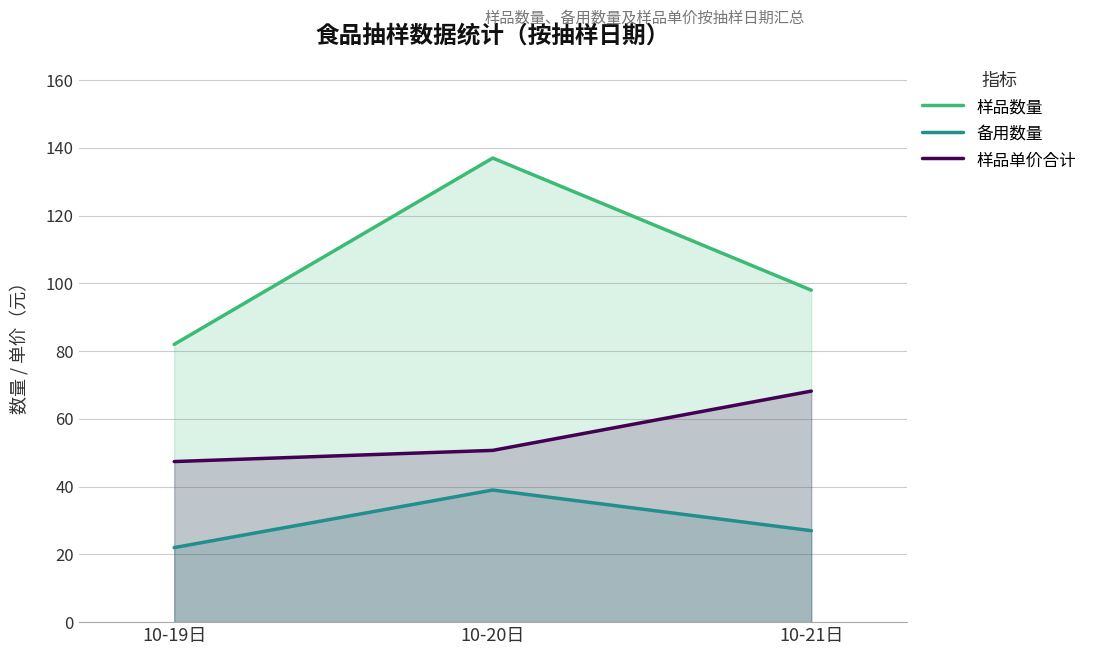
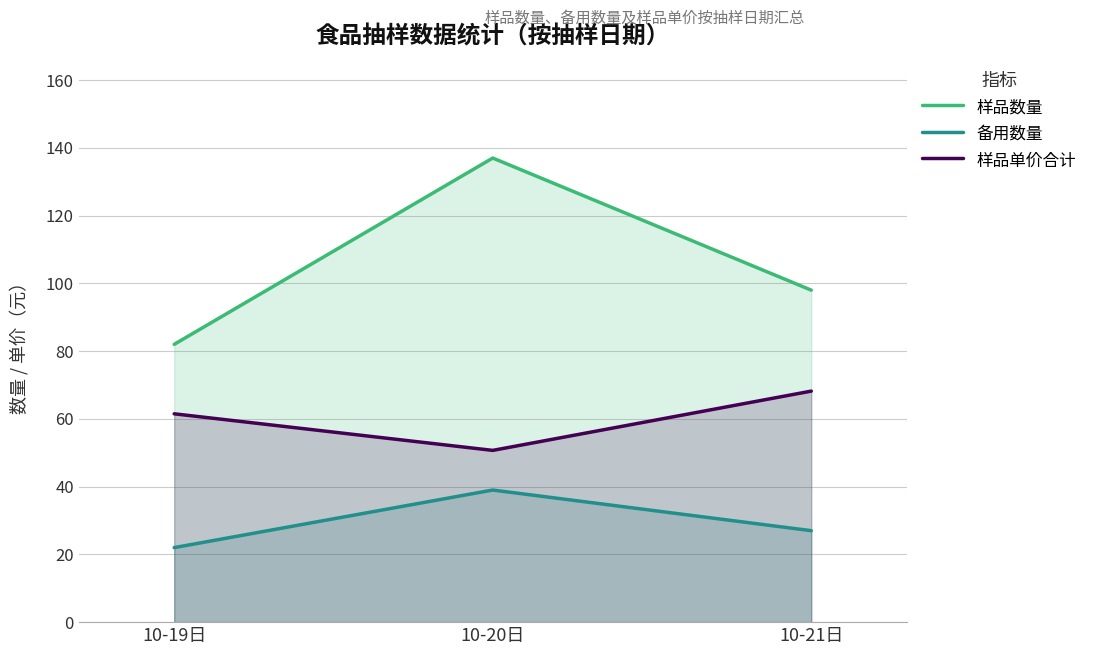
样品单价合计, 10-19日: 47 -> 62
